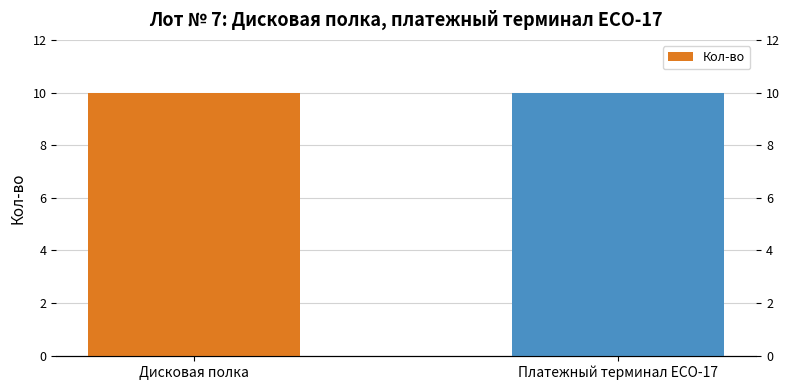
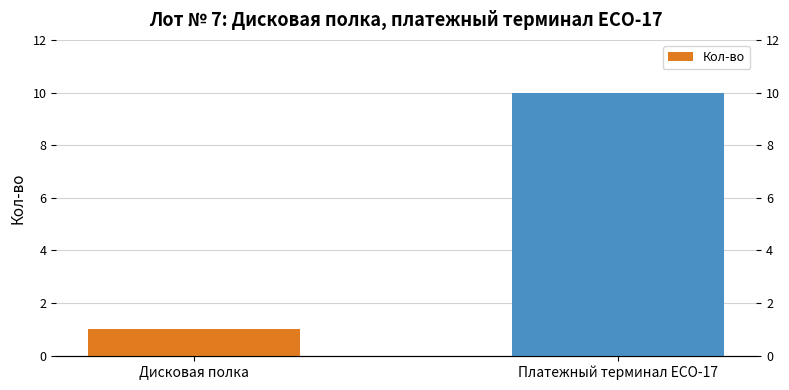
Дисковая полка: 10 -> 1
